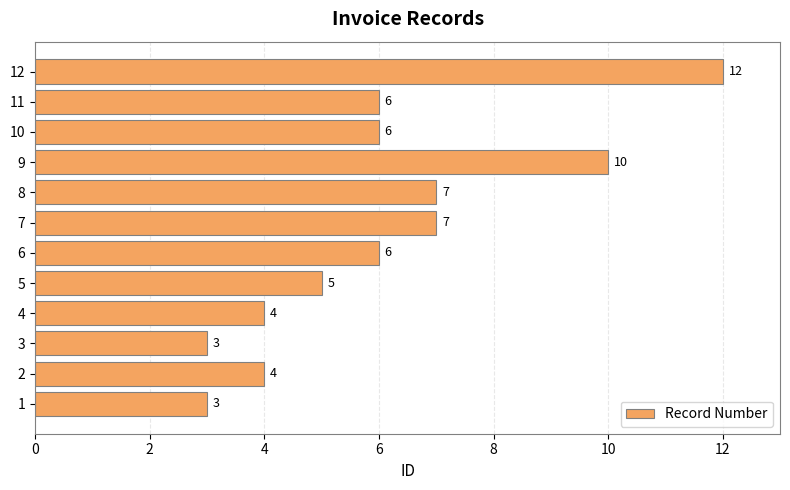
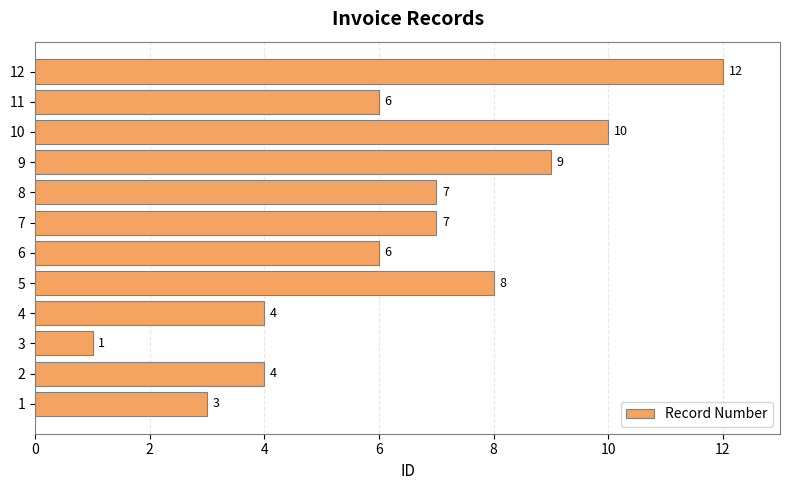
10: 6 -> 10
9: 10 -> 9
5: 5 -> 8
3: 3 -> 1
